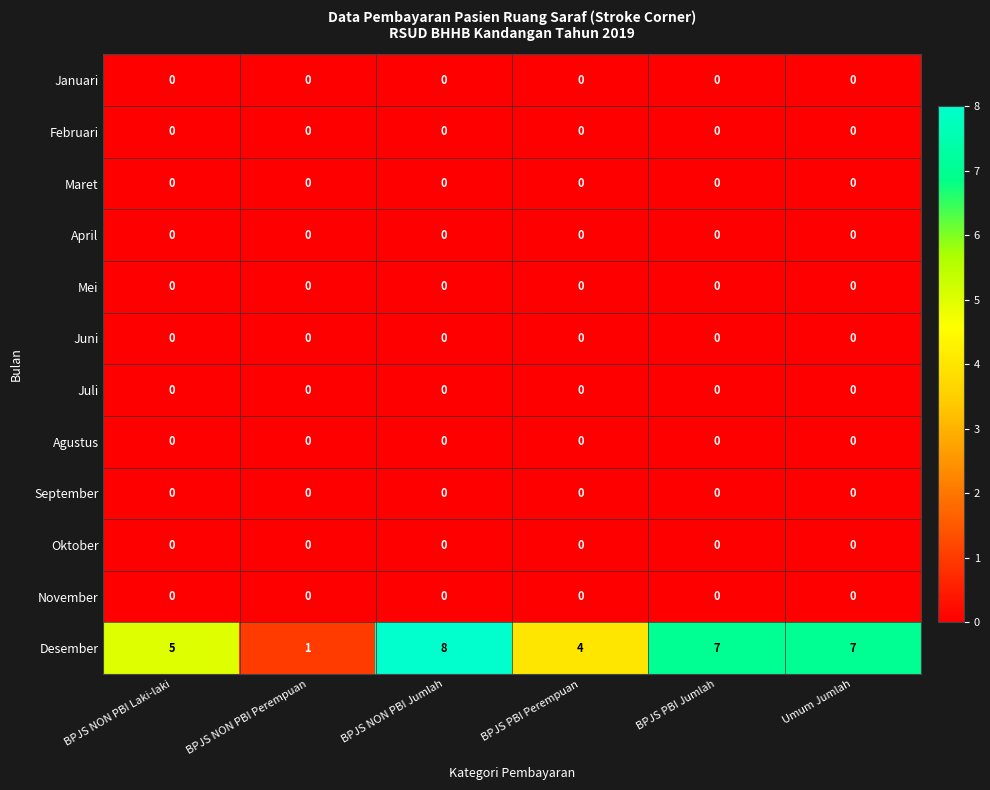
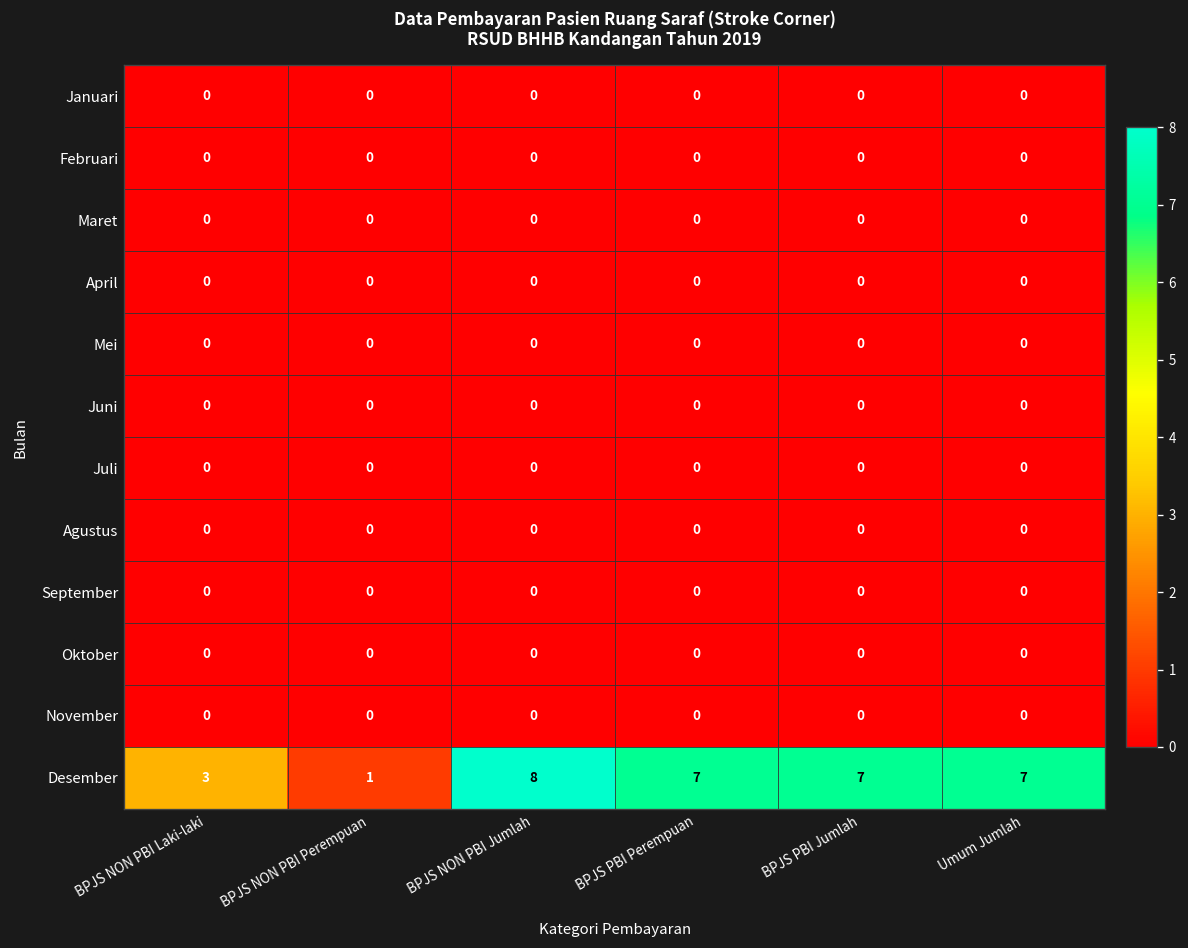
Desember, BPJS NON PBI Laki-laki: 5 -> 3
Desember, BPJS PBI Perempuan: 4 -> 7
